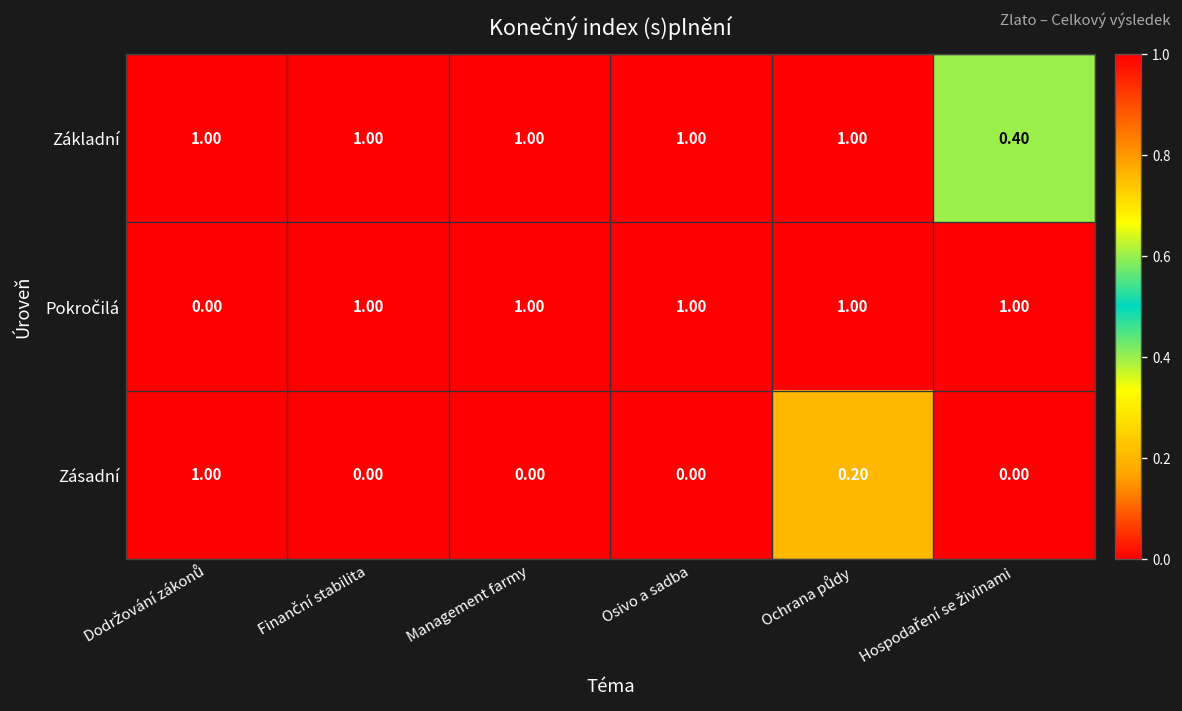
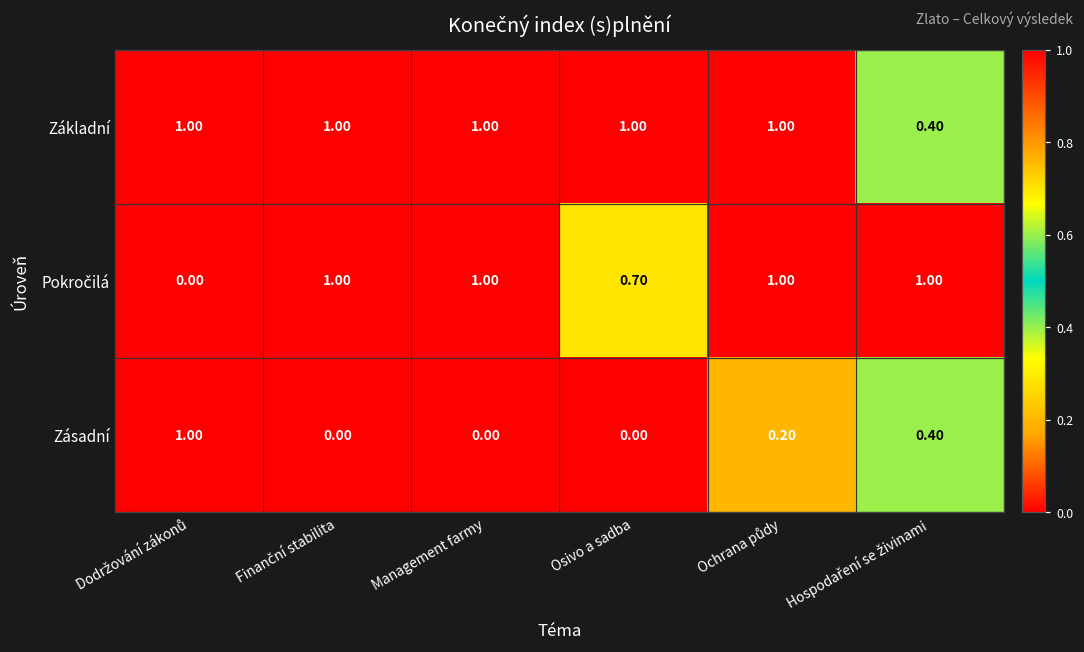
Pokročilá, Osivo a sadba: 1.00 -> 0.70
Zásadní, Hospodaření se živinami: 0.00 -> 0.40
